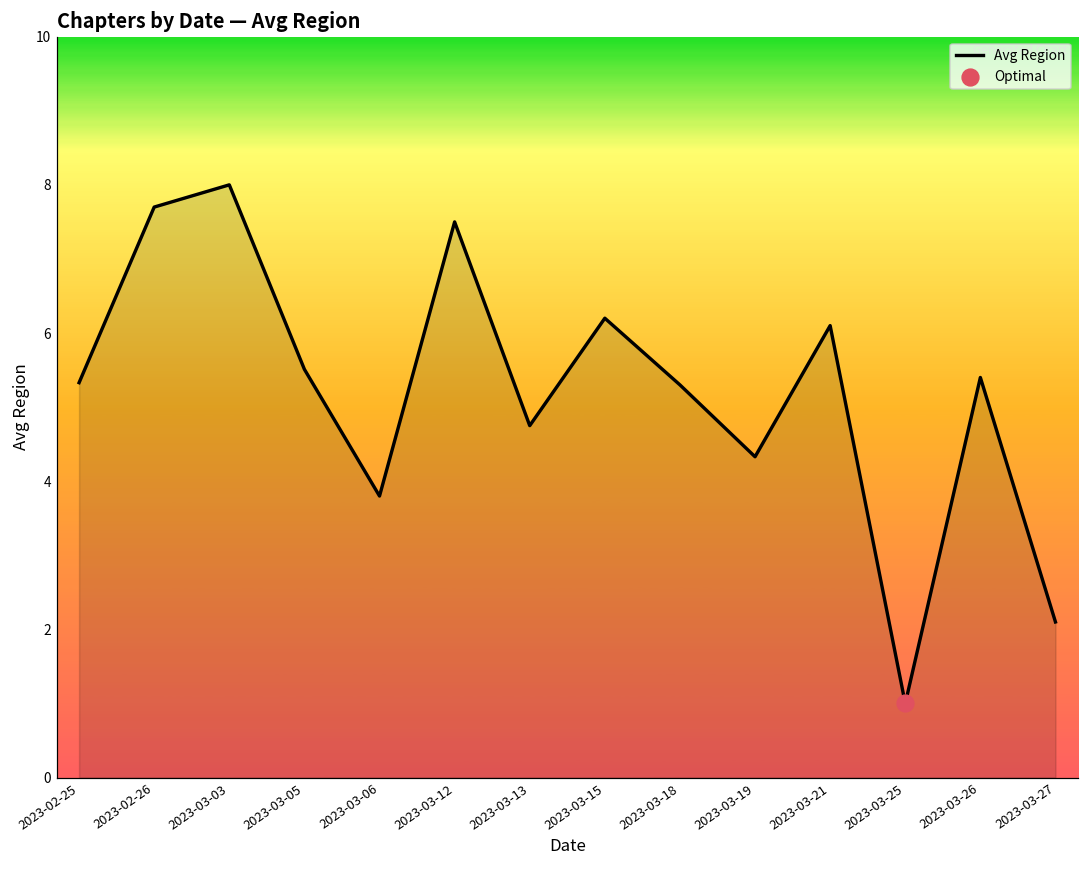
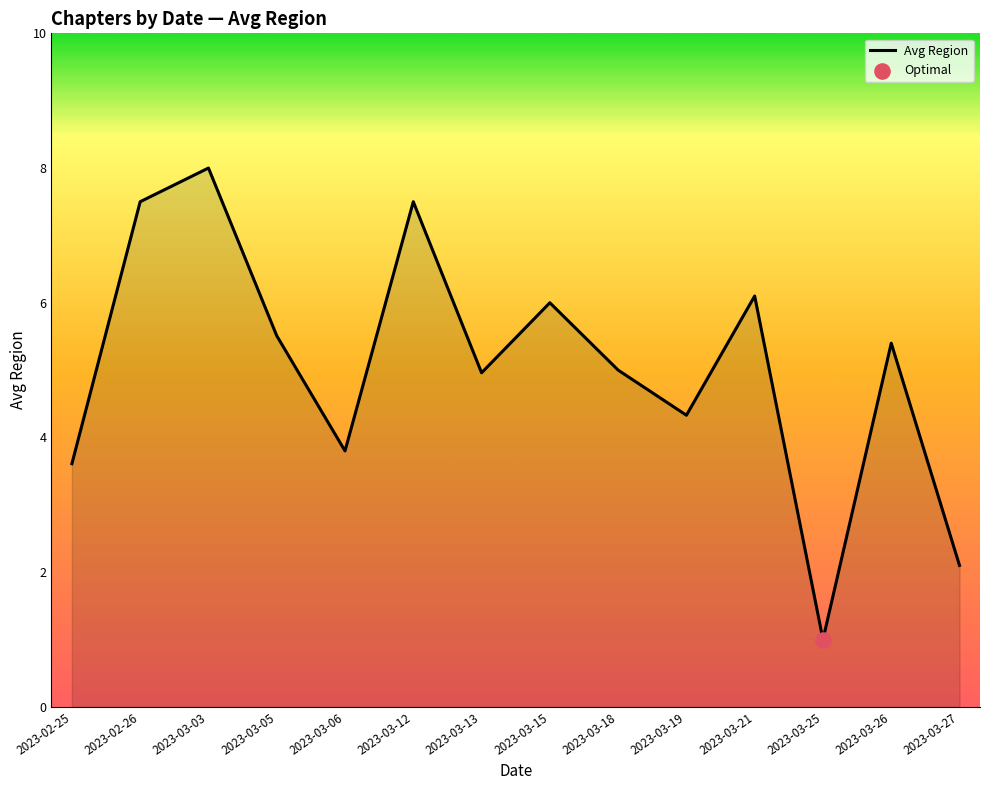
Avg Region, 2023-02-25: 5.3 -> 3.6
Avg Region, 2023-02-26: 7.7 -> 7.5
Avg Region, 2023-03-13: 4.8 -> 5.0
Avg Region, 2023-03-15: 6.2 -> 6.0
Avg Region, 2023-03-18: 5.3 -> 5.0
